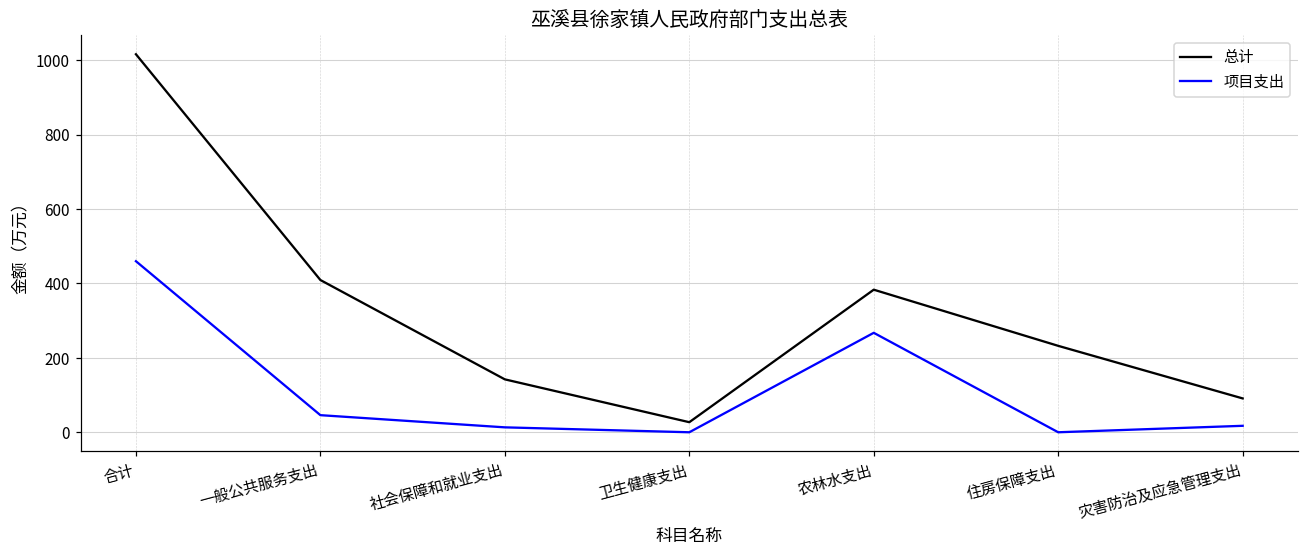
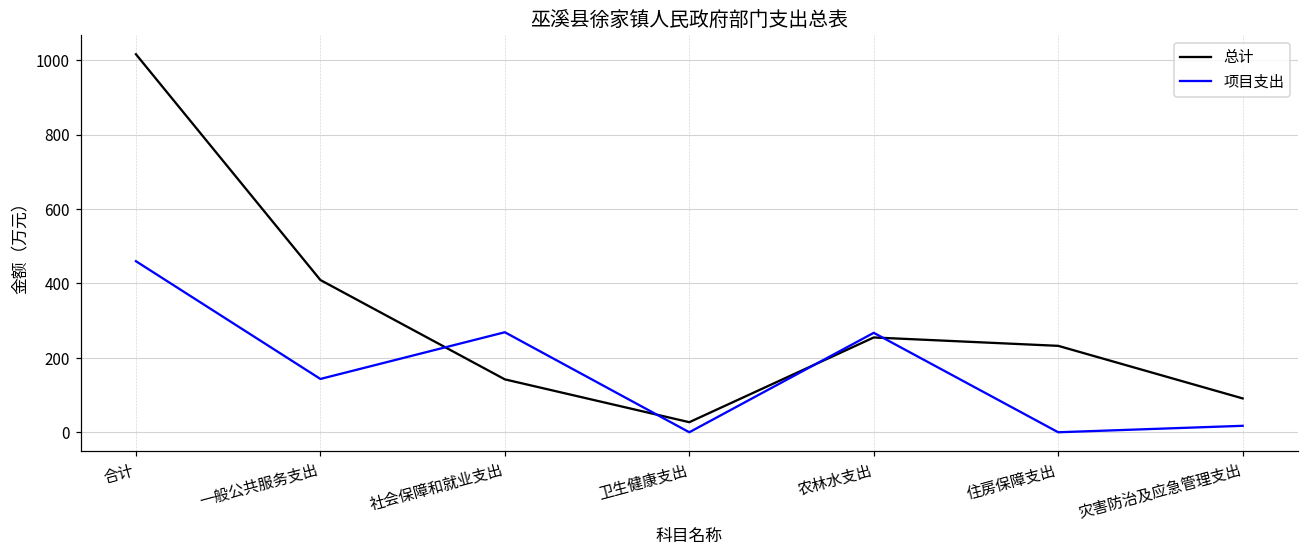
项目支出, 一般公共服务支出: 50 -> 140
项目支出, 社会保障和就业支出: 10 -> 270
总计, 农林水支出: 380 -> 250
